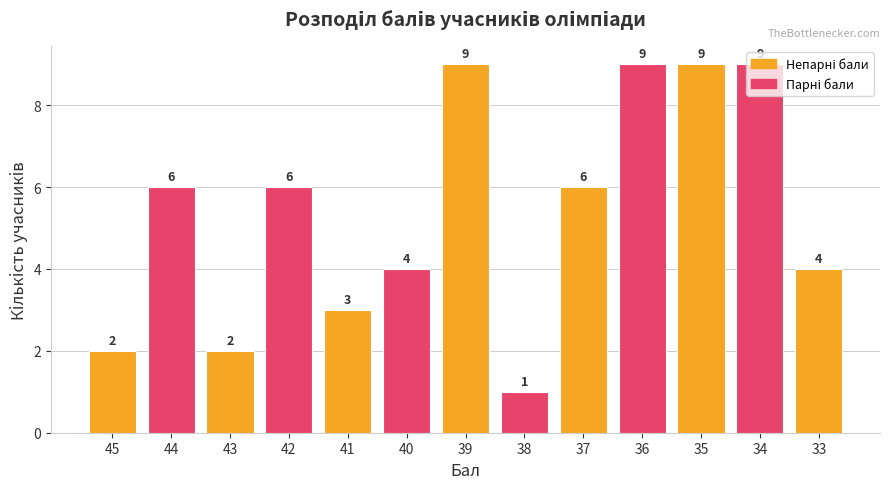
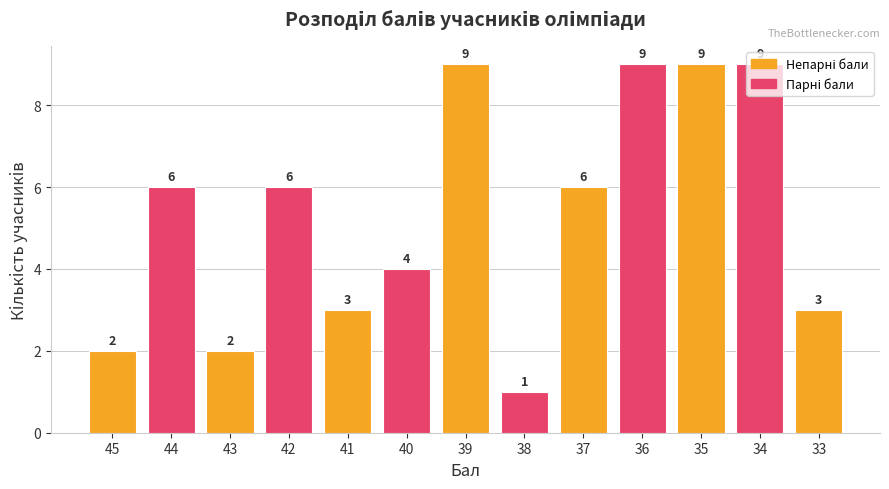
33: 4 -> 3
